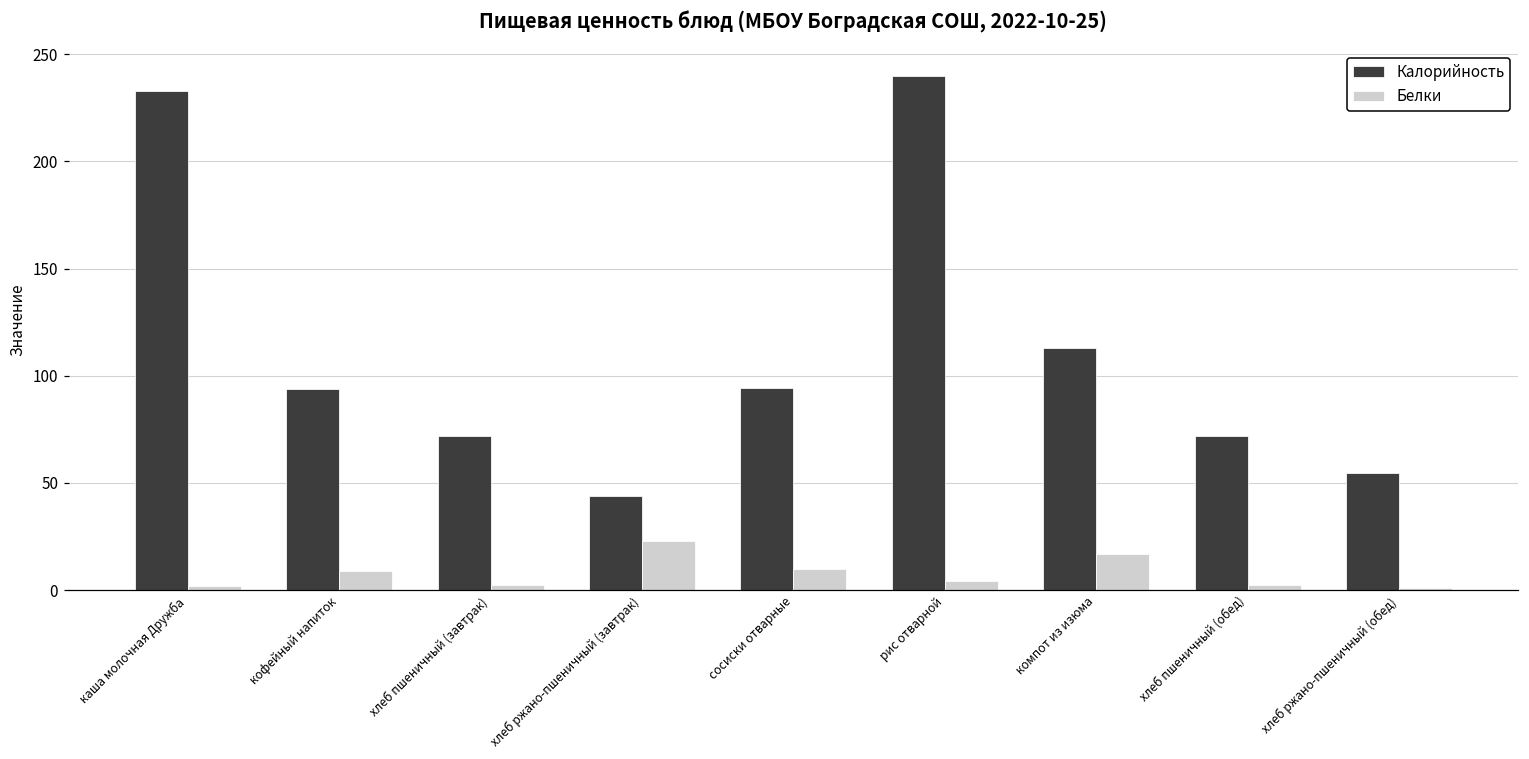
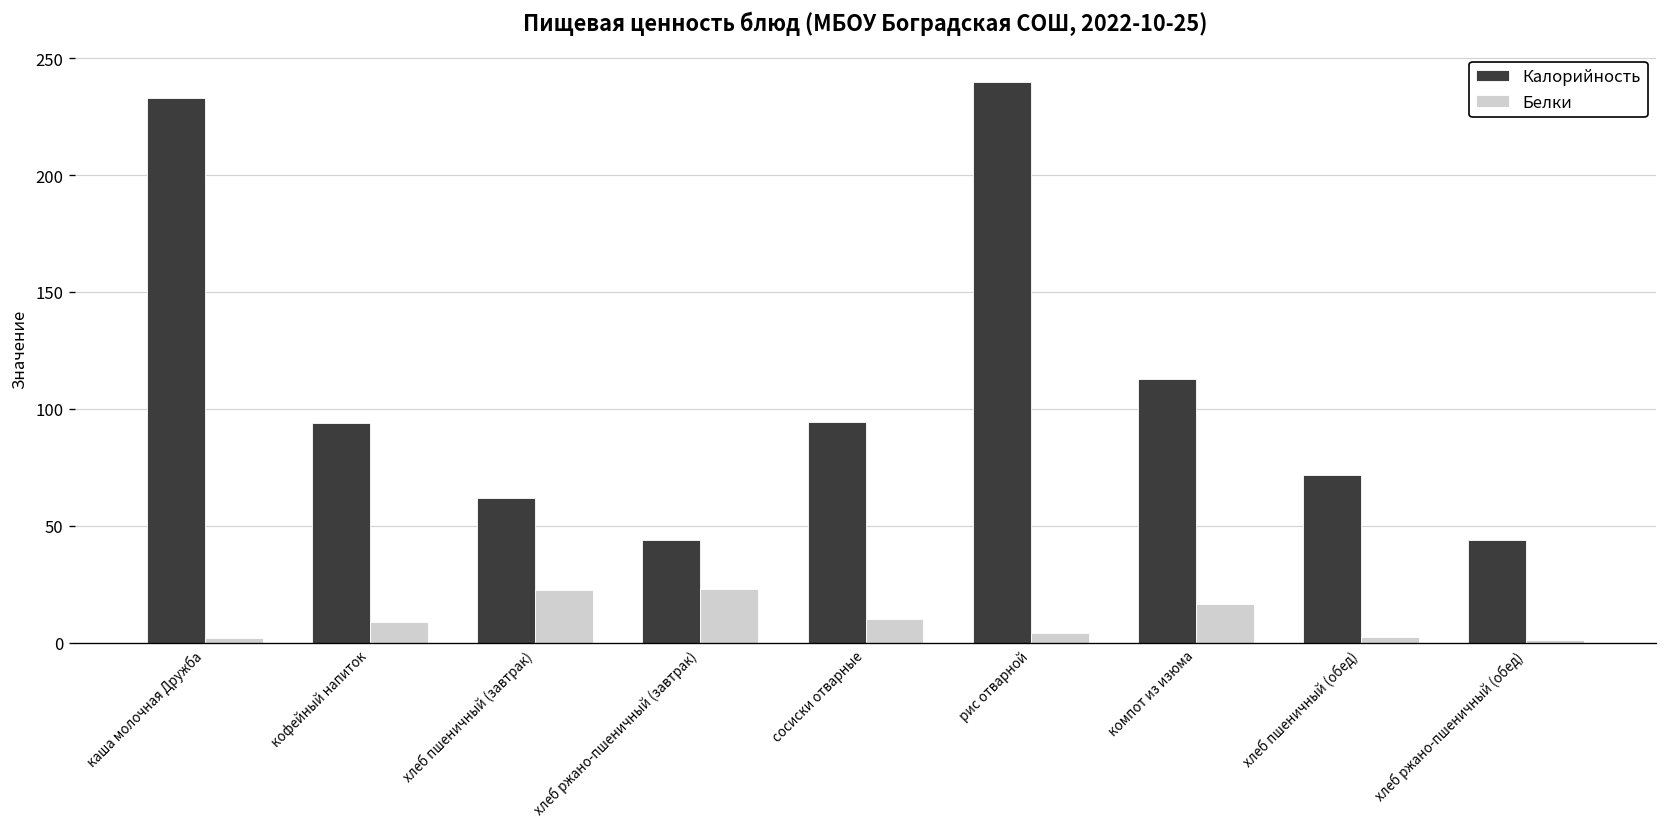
Калорийность, хлеб пшеничный (завтрак): 72 -> 62
Белки, хлеб пшеничный (завтрак): 2 -> 23
Калорийность, хлеб ржано-пшеничный (обед): 54 -> 44
